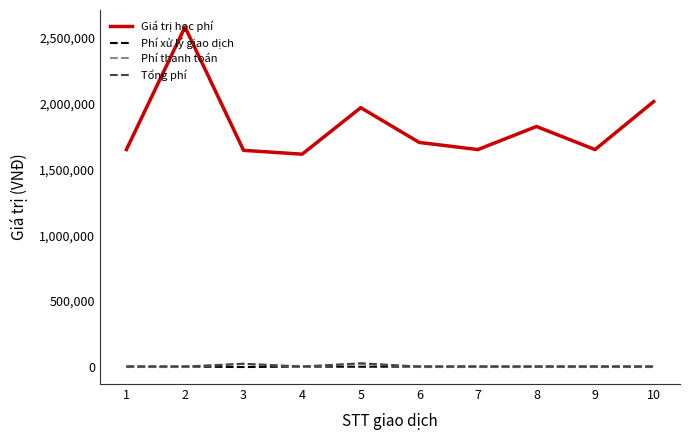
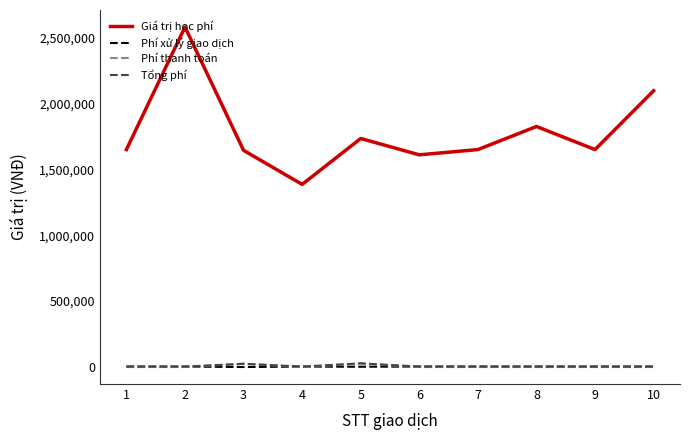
Giá trị học phí, 4: 1,620,000 -> 1,390,000
Giá trị học phí, 5: 1,970,000 -> 1,730,000
Giá trị học phí, 6: 1,700,000 -> 1,610,000
Giá trị học phí, 10: 2,010,000 -> 2,100,000
